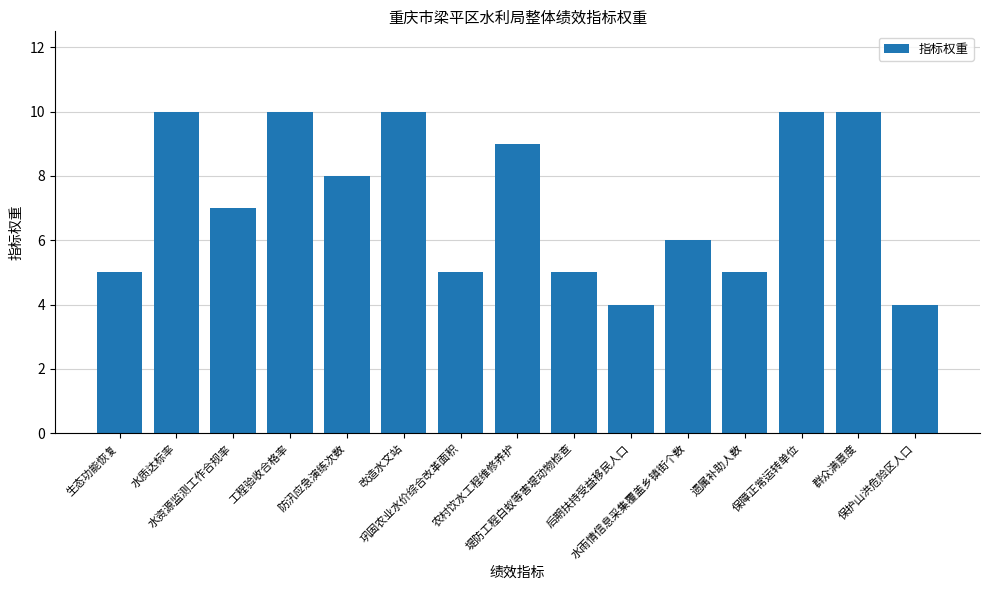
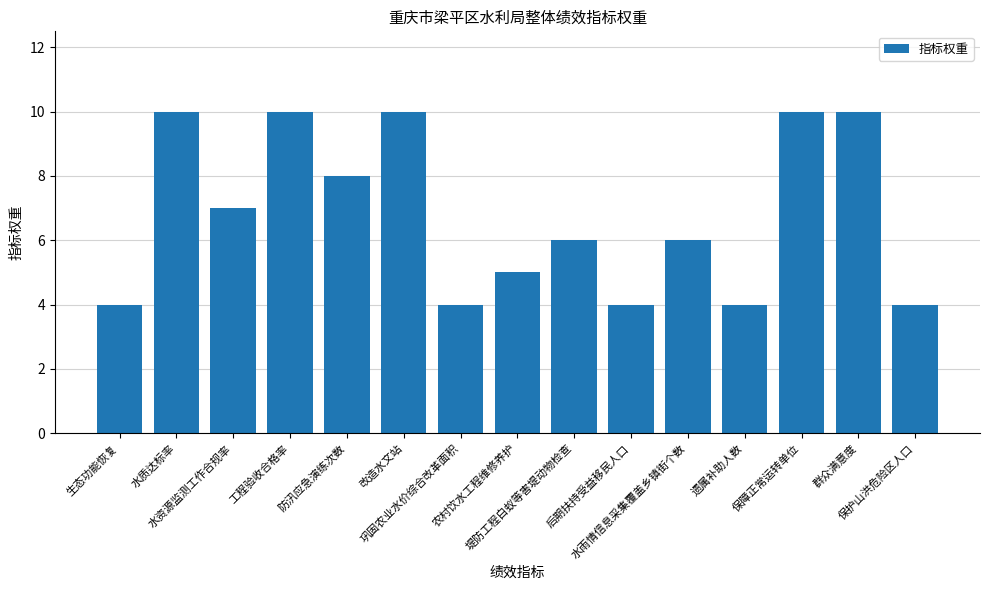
生态功能恢复: 5 -> 4
巩固农业水价综合改革面积: 5 -> 4
农村饮水工程维修养护: 9 -> 5
堤防工程白蚁等害堤动物检查: 5 -> 6
遗属补助人数: 5 -> 4
